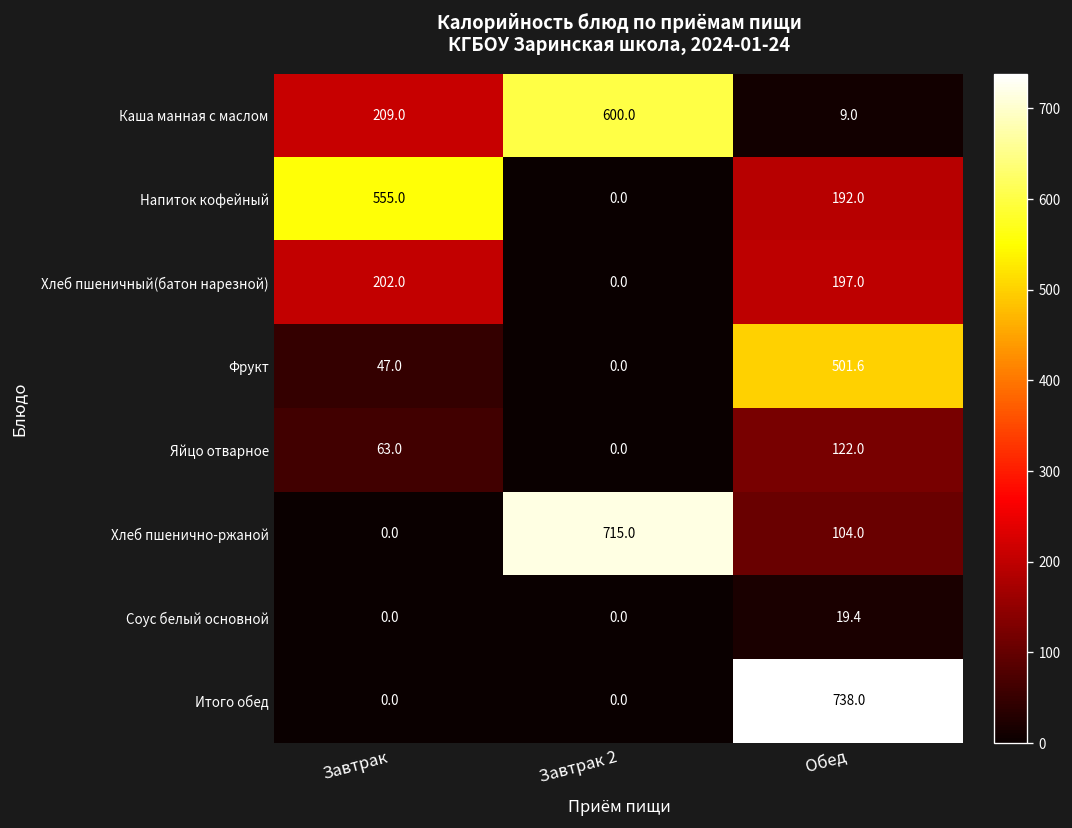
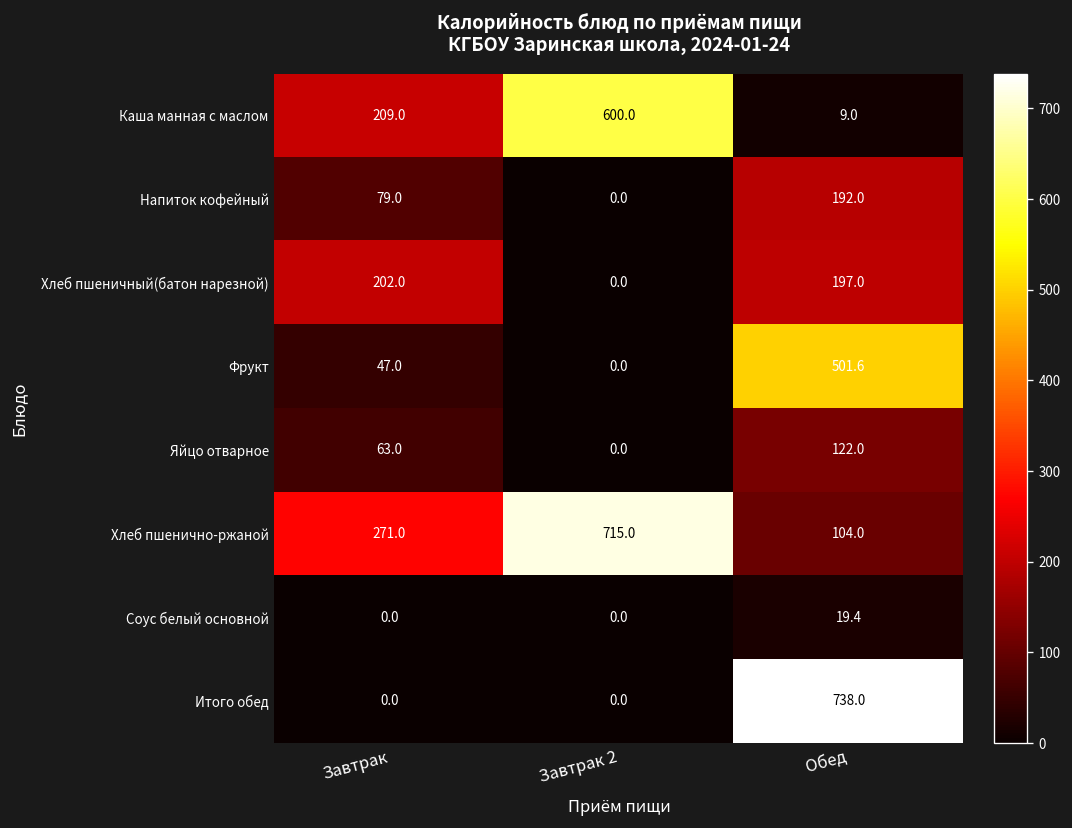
Напиток кофейный, Завтрак: 555.0 -> 79.0
Хлеб пшенично-ржаной, Завтрак: 0.0 -> 271.0
